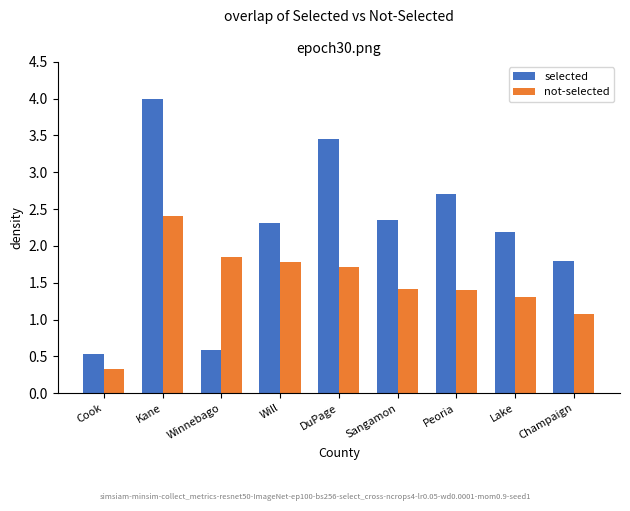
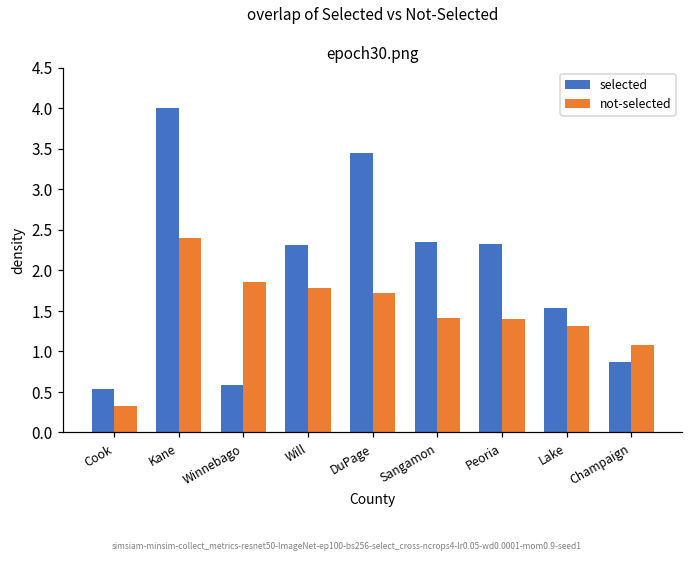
selected, Peoria: 2.7 -> 2.3
selected, Lake: 2.2 -> 1.5
selected, Champaign: 1.8 -> 0.9
